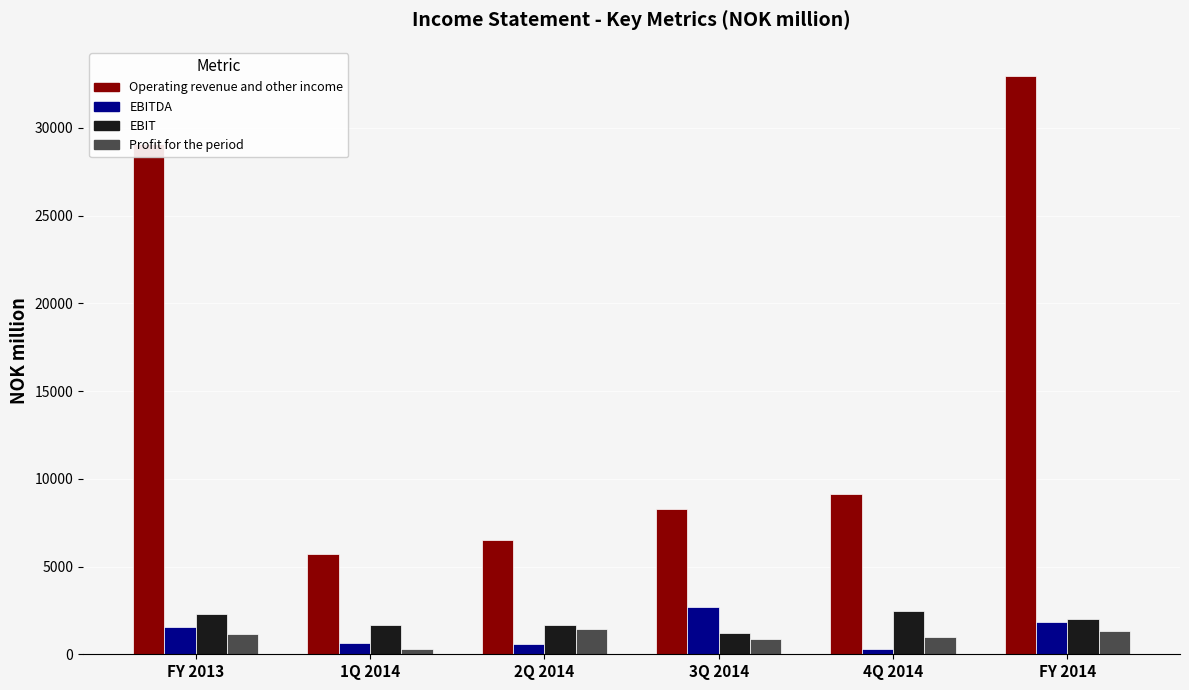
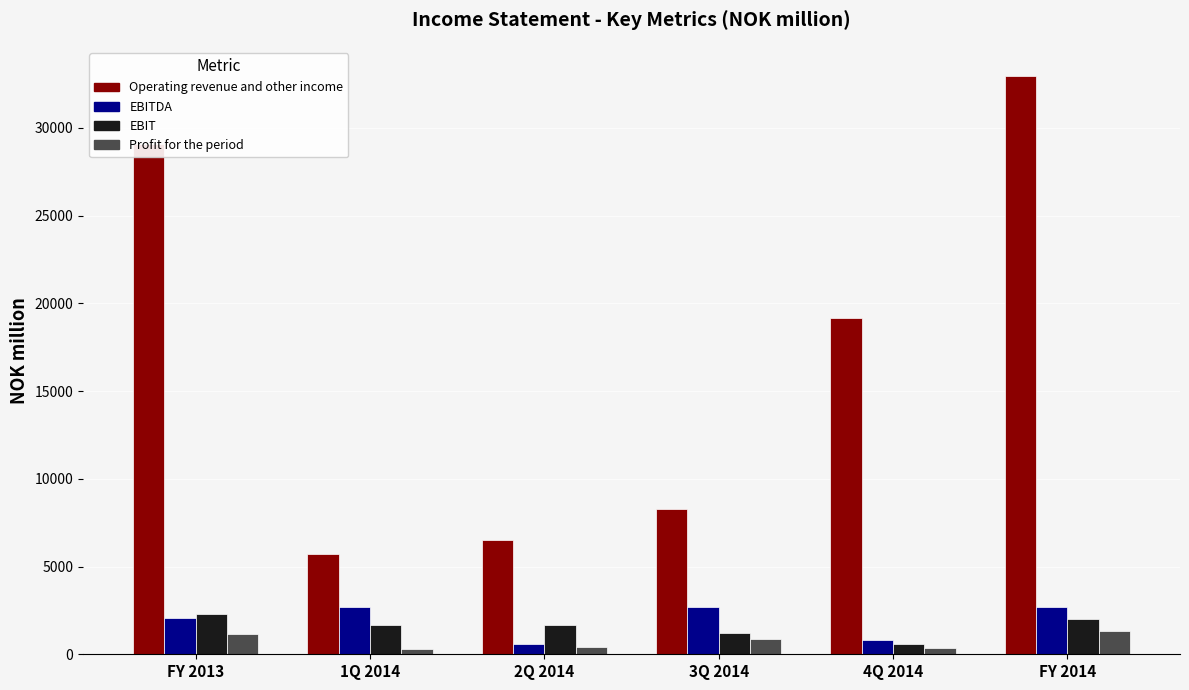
EBITDA, FY 2013: 1600 -> 2100
EBITDA, 1Q 2014: 700 -> 2700
Profit for the period, 2Q 2014: 1500 -> 400
Operating revenue and other income, 4Q 2014: 9200 -> 19200
EBITDA, 4Q 2014: 300 -> 800
EBIT, 4Q 2014: 2500 -> 600
Profit for the period, 4Q 2014: 1000 -> 400
EBITDA, FY 2014: 1800 -> 2700
